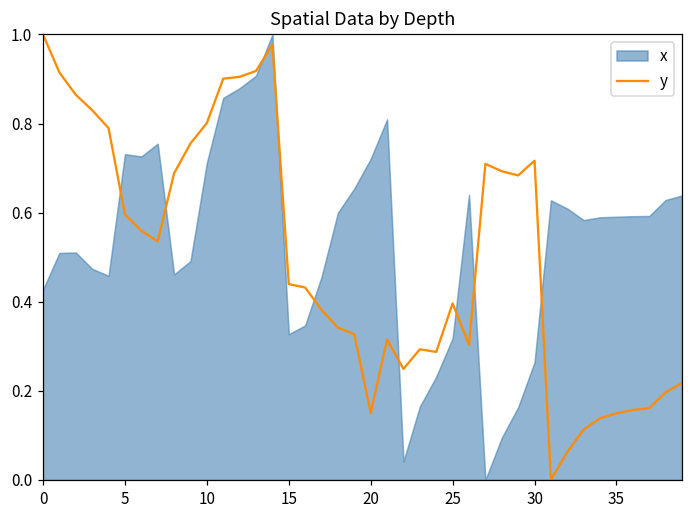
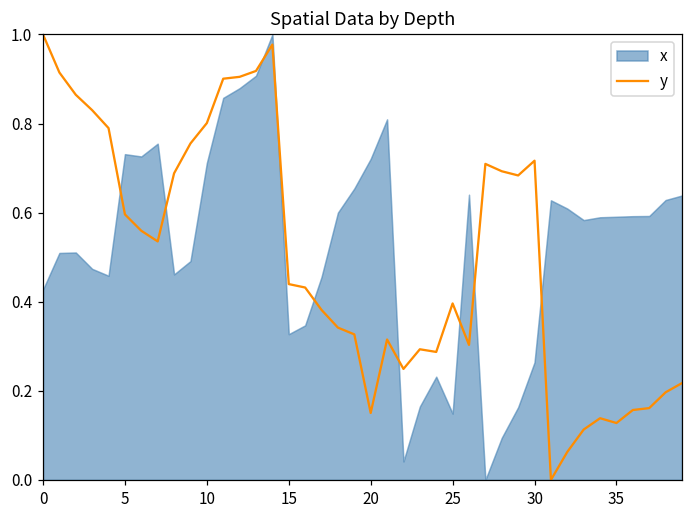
x, 25: 0.32 -> 0.15
y, 35: 0.15 -> 0.13
